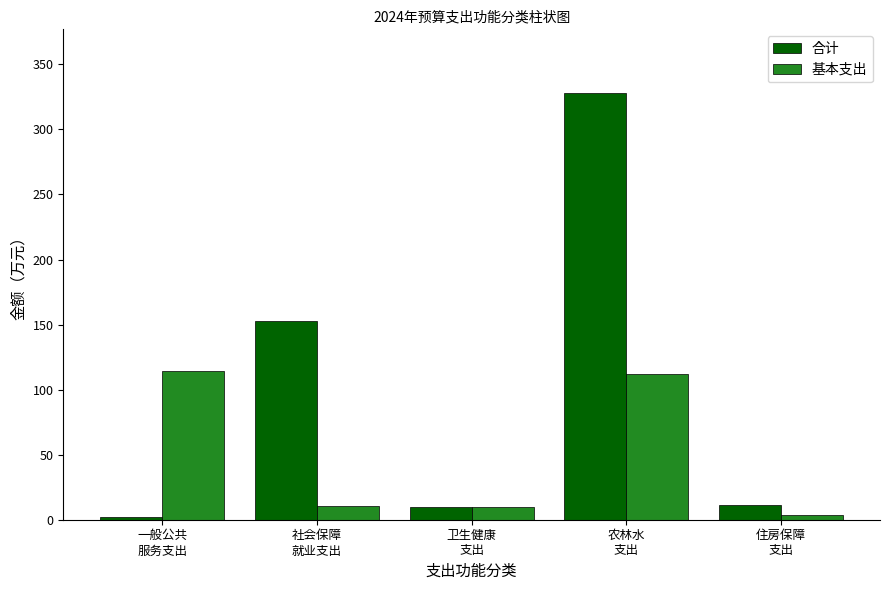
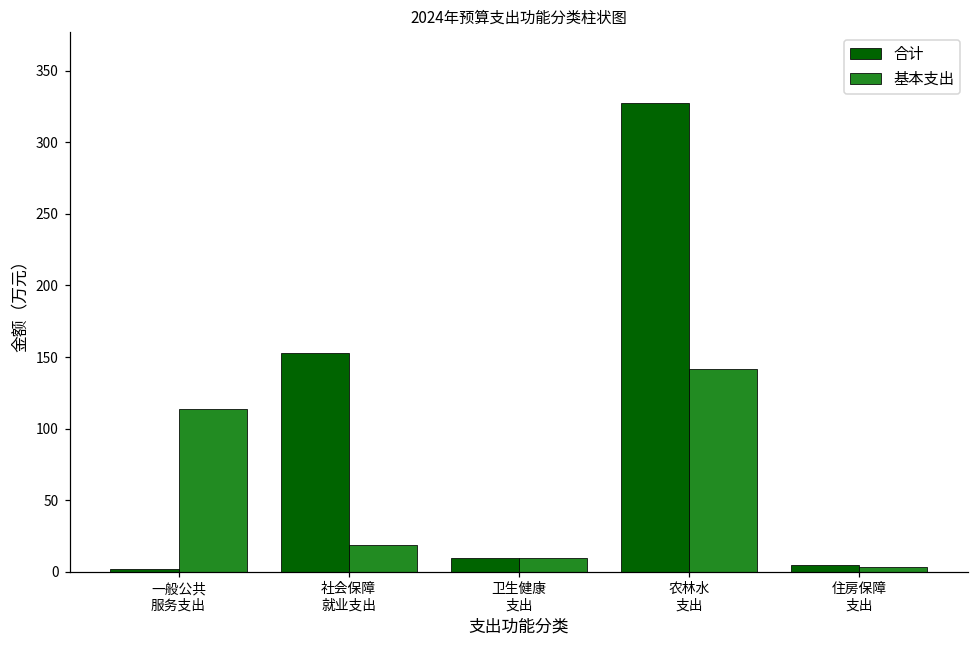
基本支出, 社会保障 就业支出: 10 -> 19
基本支出, 农林水 支出: 112 -> 142
合计, 住房保障 支出: 11 -> 5
